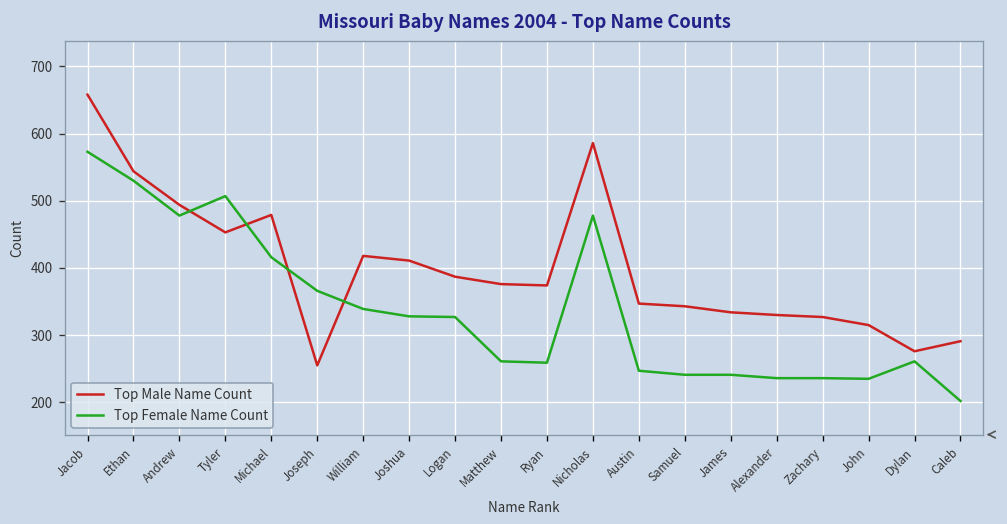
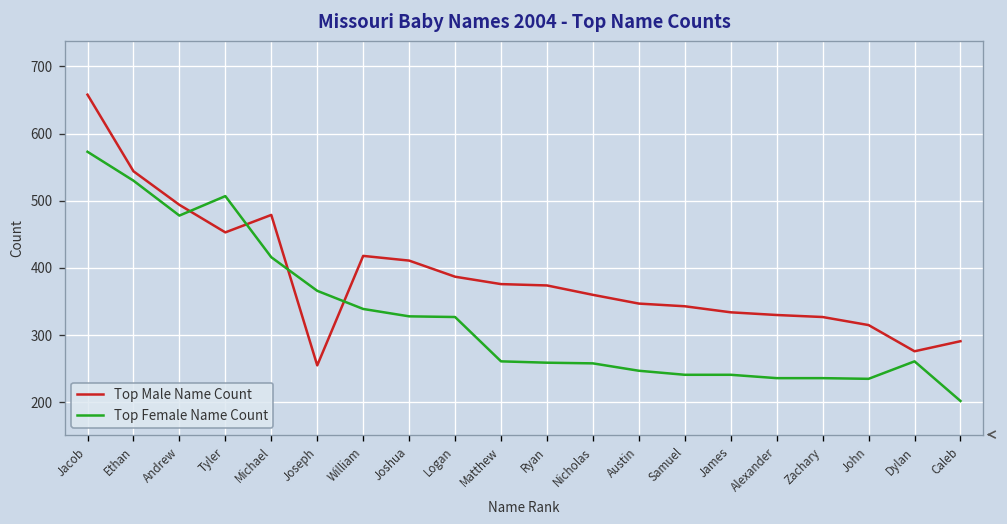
Top Male Name Count, Nicholas: 590 -> 360
Top Female Name Count, Nicholas: 480 -> 260
